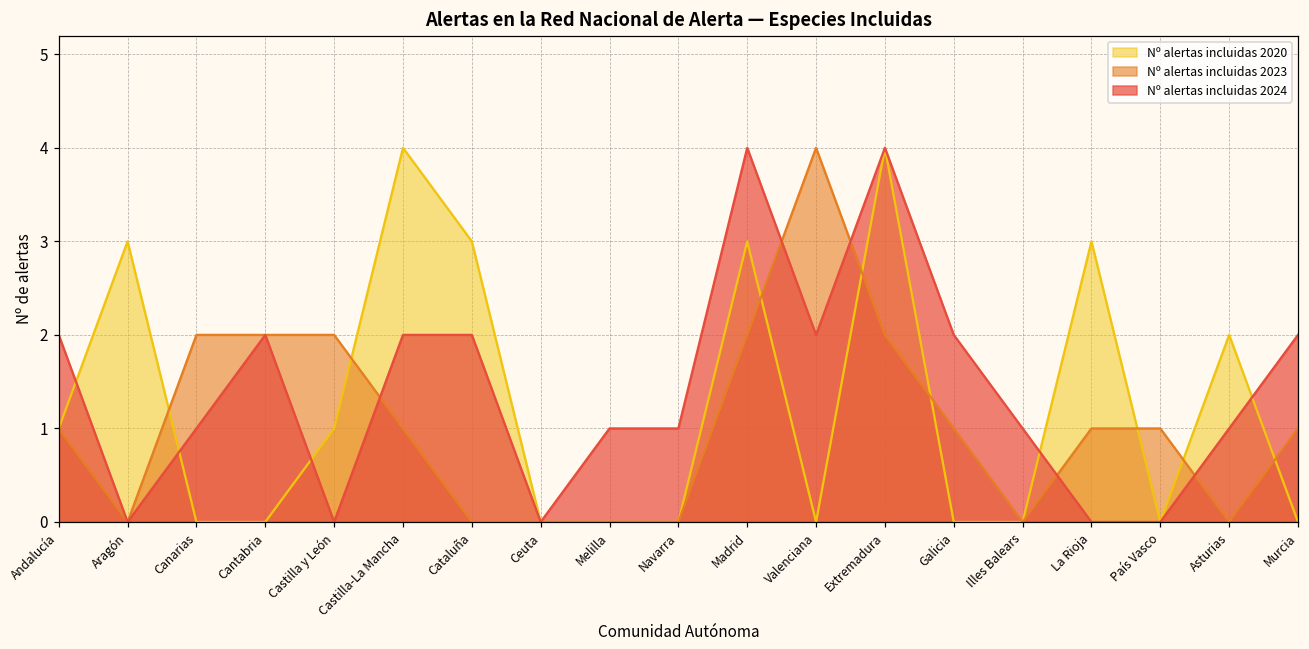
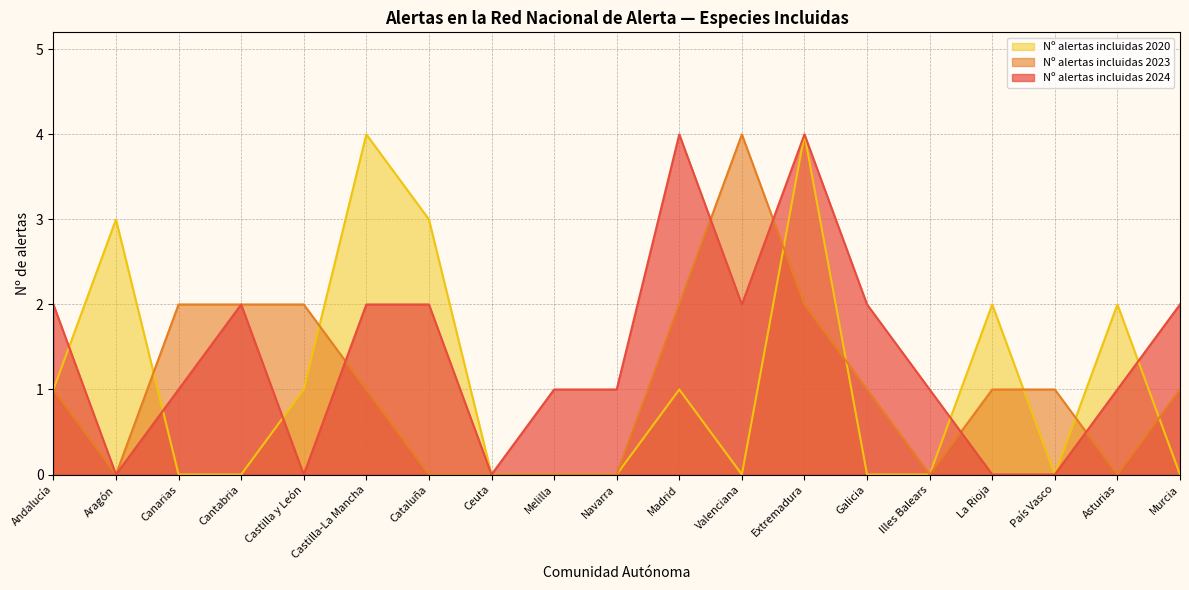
Nº alertas incluidas 2020, Madrid: 3 -> 1
Nº alertas incluidas 2020, La Rioja: 3 -> 2
